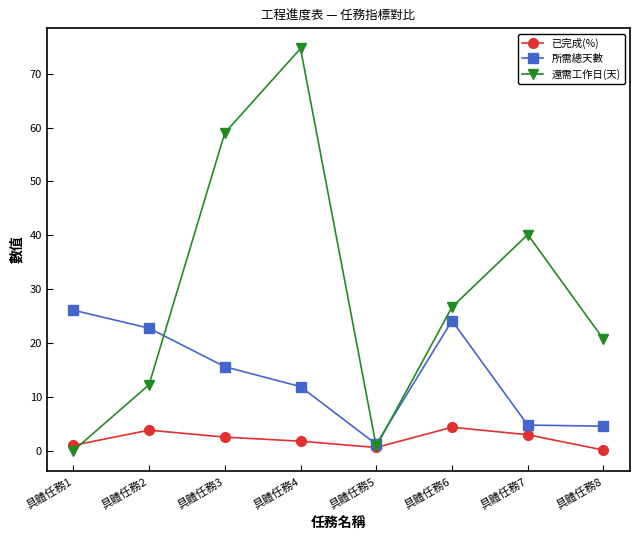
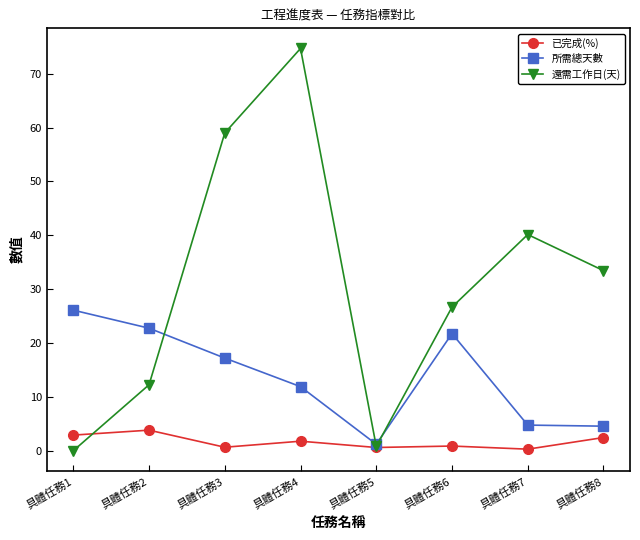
已完成(%), 具體任務1: 1 -> 3
已完成(%), 具體任務3: 3 -> 1
所需總天數, 具體任務3: 16 -> 17
已完成(%), 具體任務6: 4 -> 1
所需總天數, 具體任務6: 24 -> 22
已完成(%), 具體任務7: 3 -> 0
已完成(%), 具體任務8: 0 -> 2
還需工作日(天), 具體任務8: 21 -> 33
